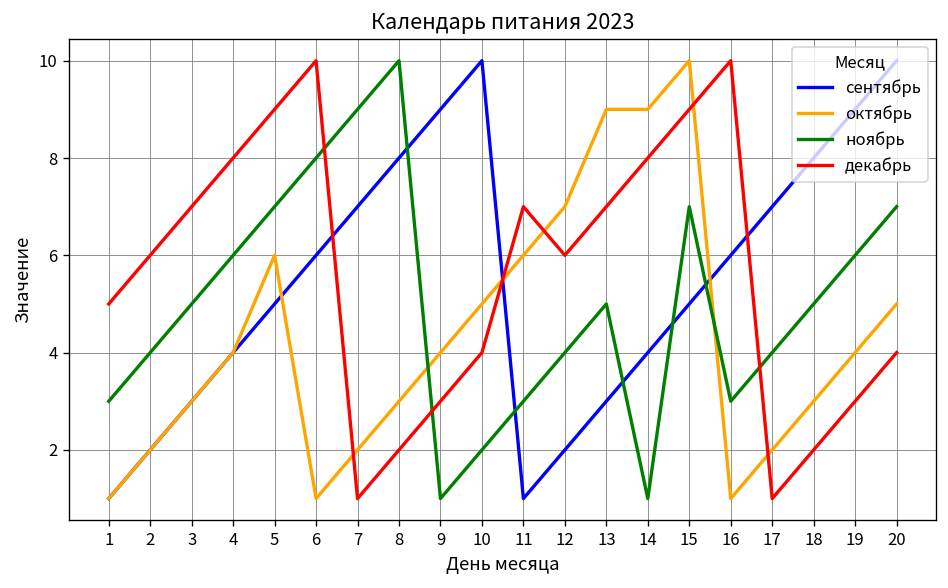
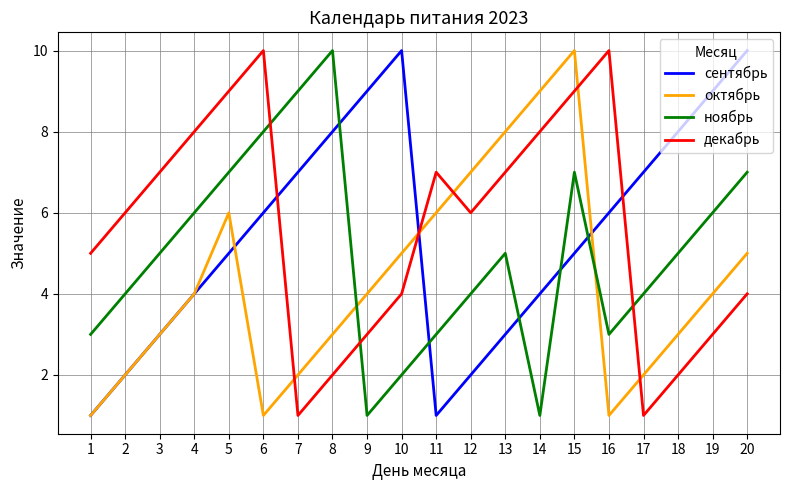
октябрь, 13: 9 -> 8
